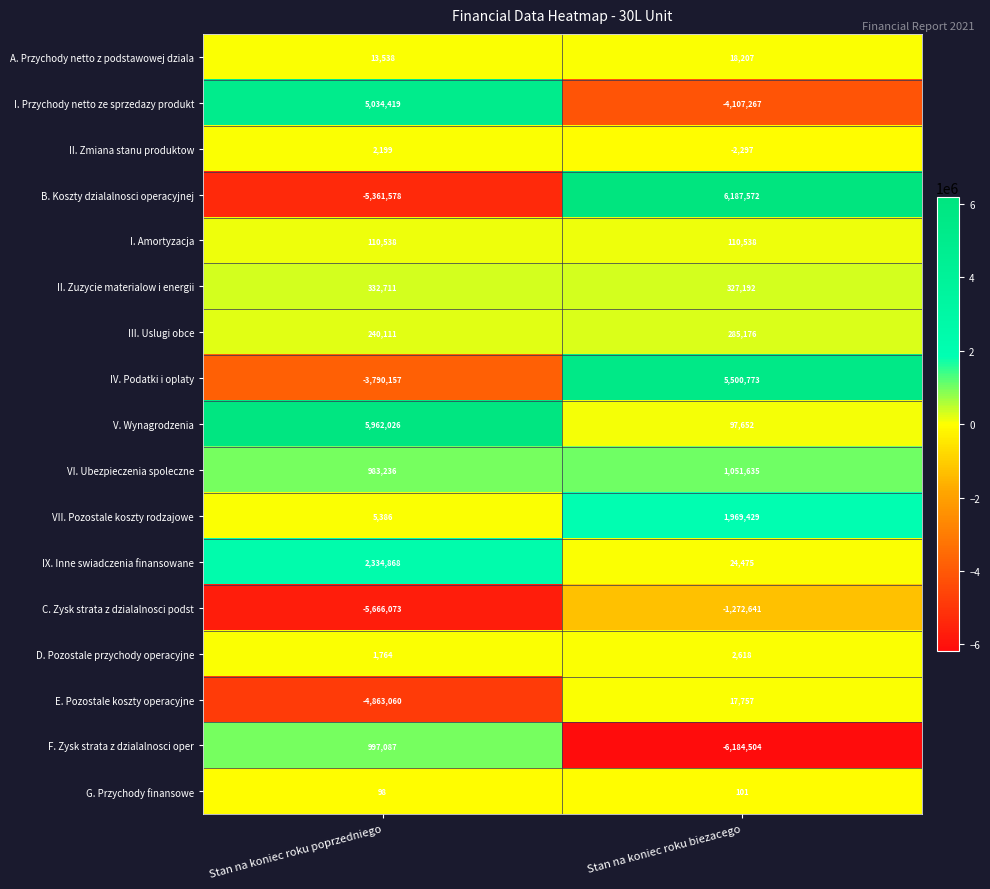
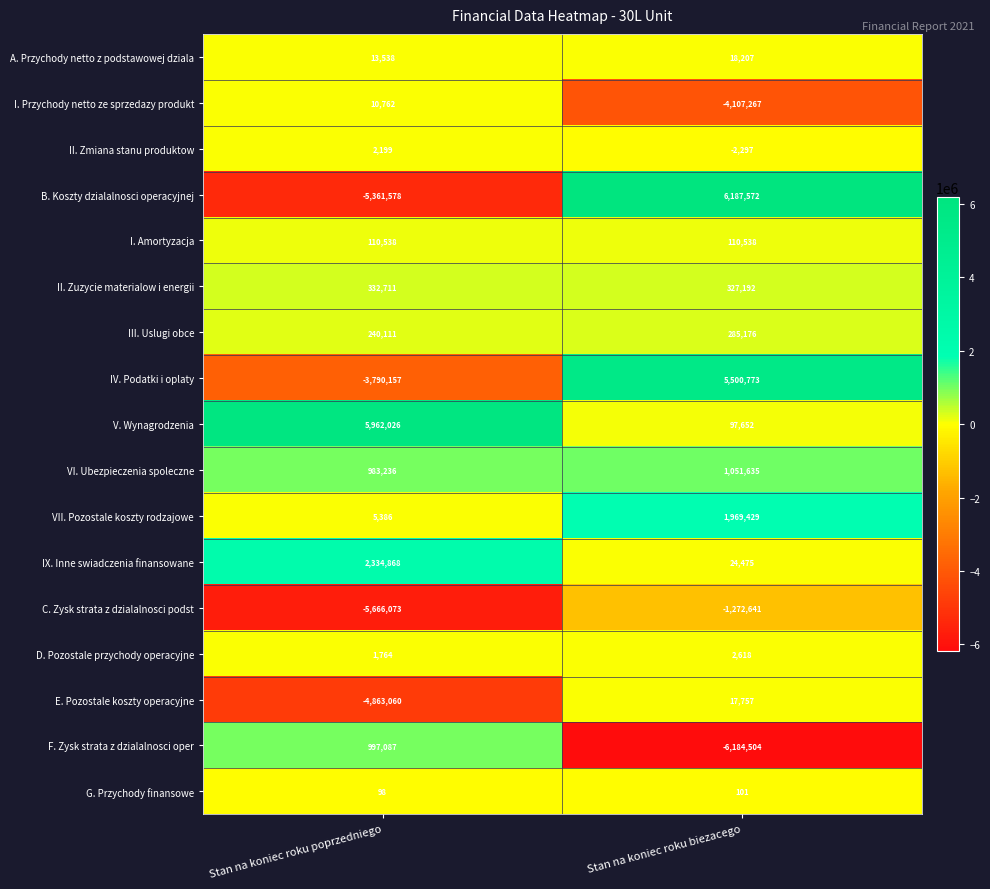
I. Przychody netto ze sprzedazy produkt, Stan na koniec roku poprzedniego: 5,034,419 -> 10,762
